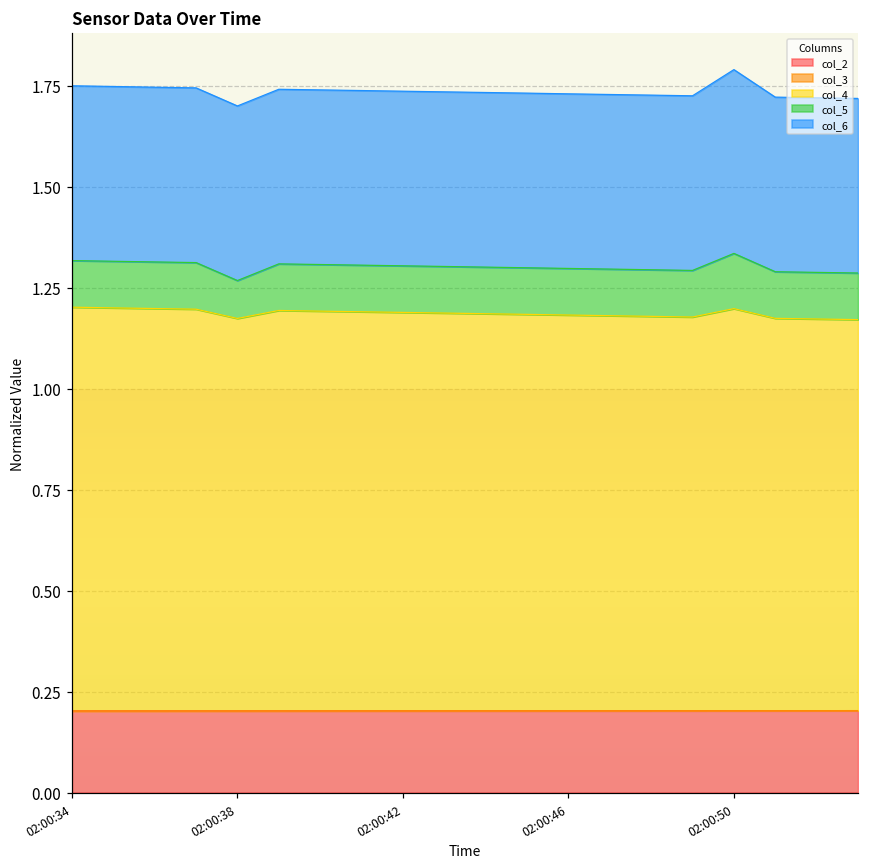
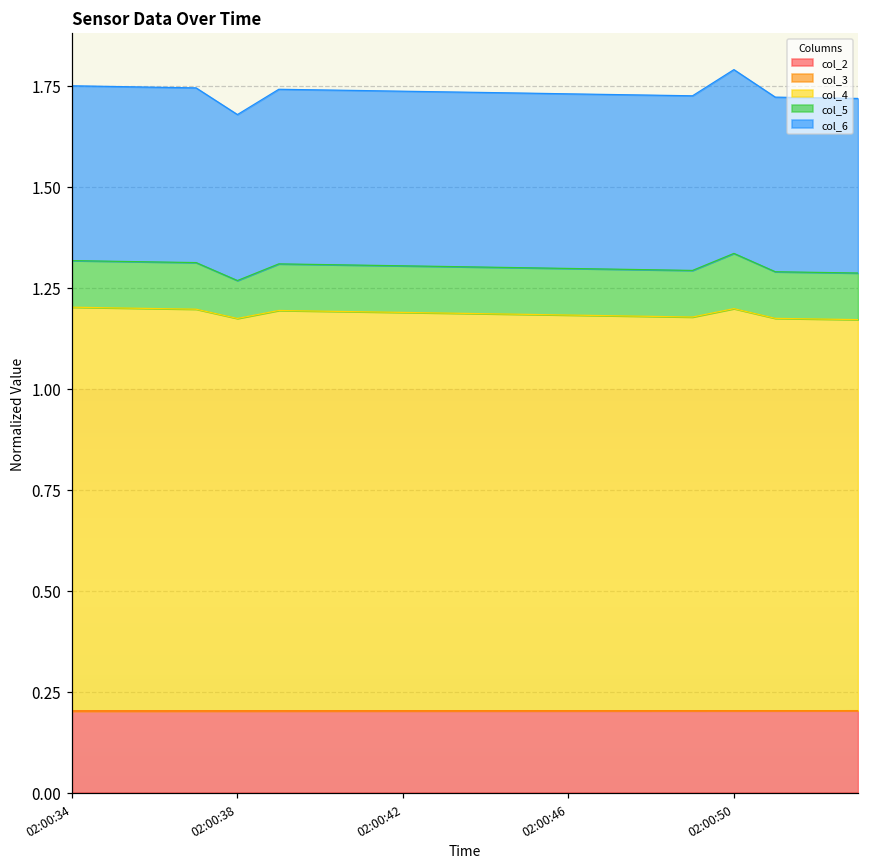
col_6, 02:00:38: 0.43 -> 0.41
